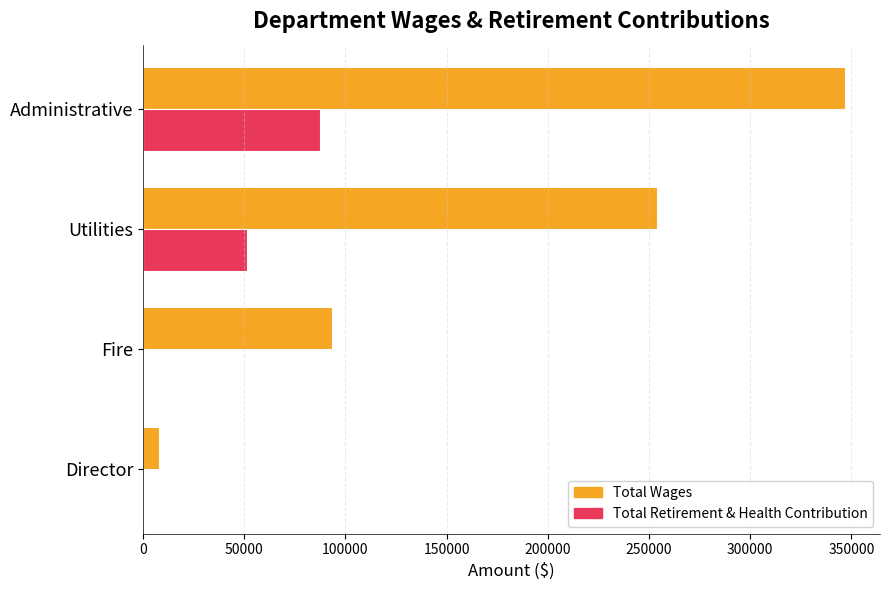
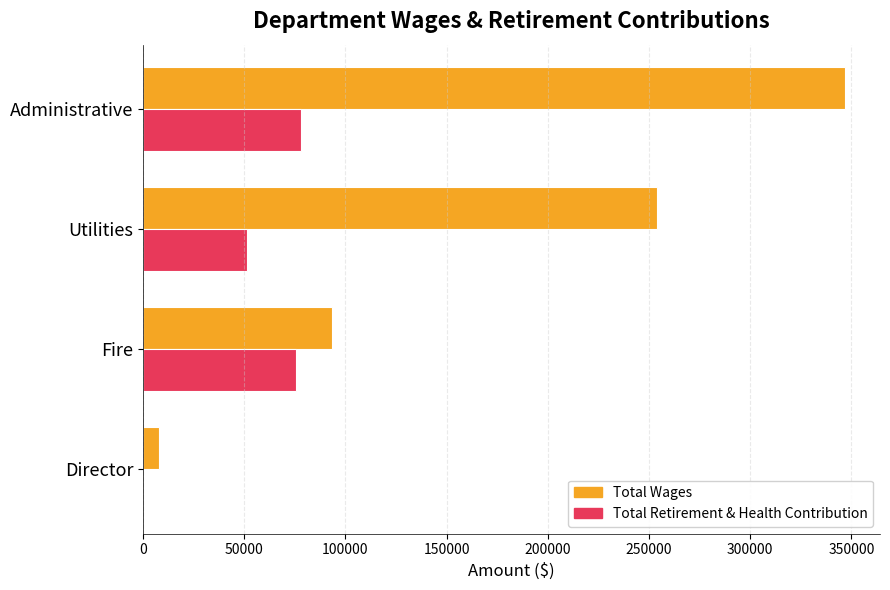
Total Retirement & Health Contribution, Administrative: 88000 -> 78000
Total Retirement & Health Contribution, Fire: 0 -> 75000
